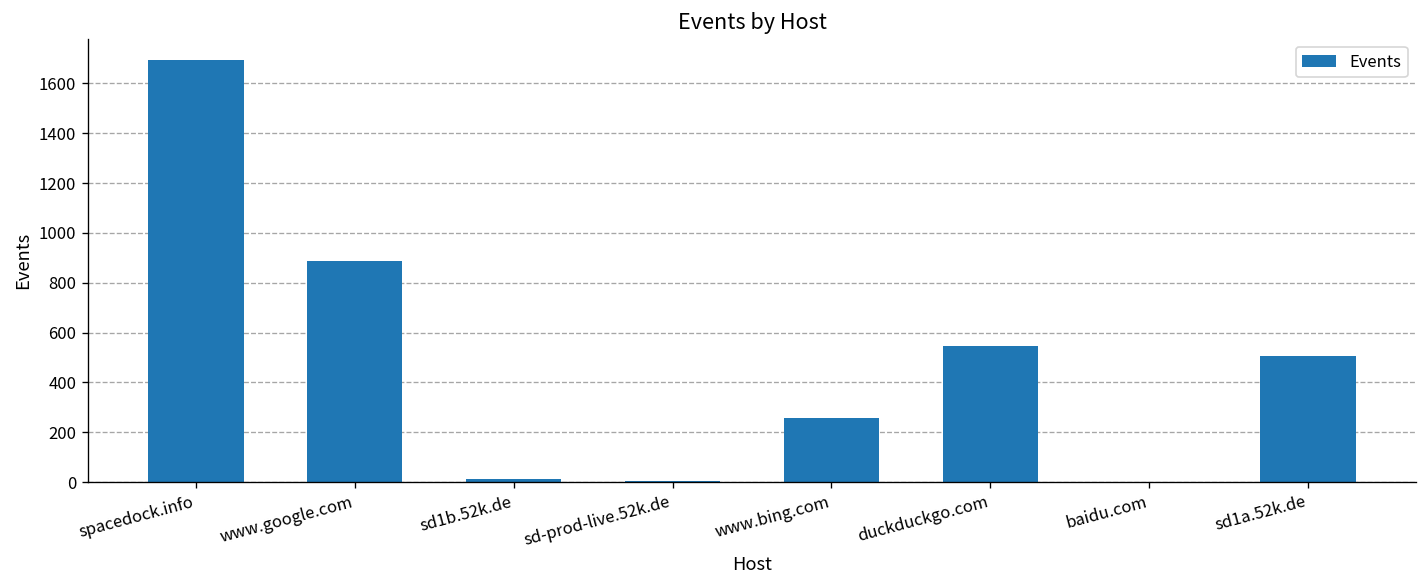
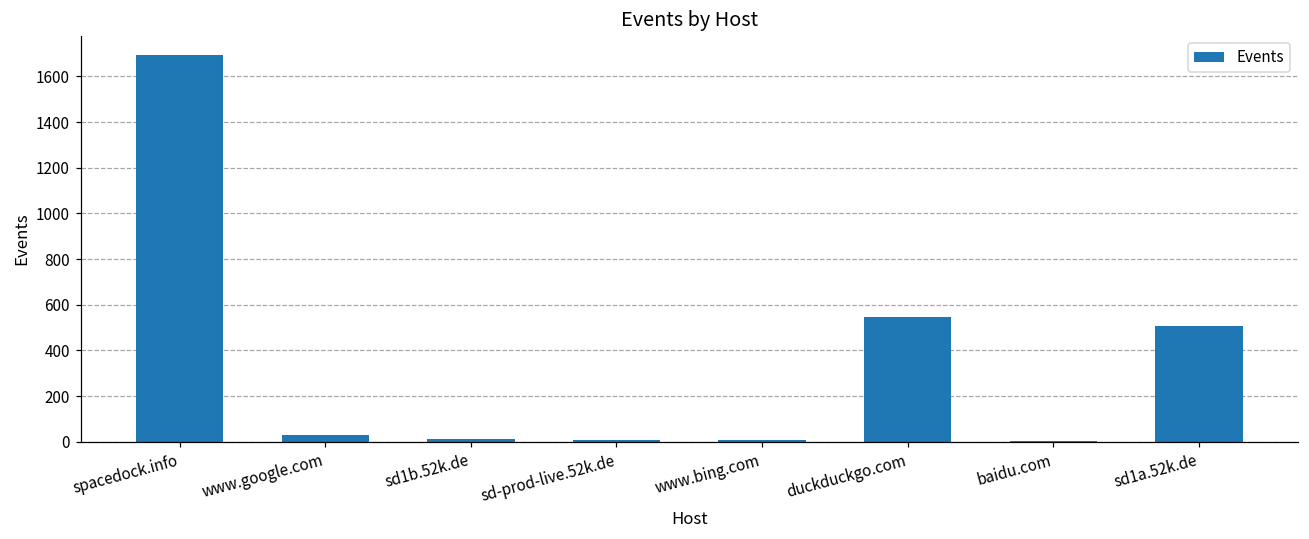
www.google.com: 890 -> 30
www.bing.com: 260 -> 10
